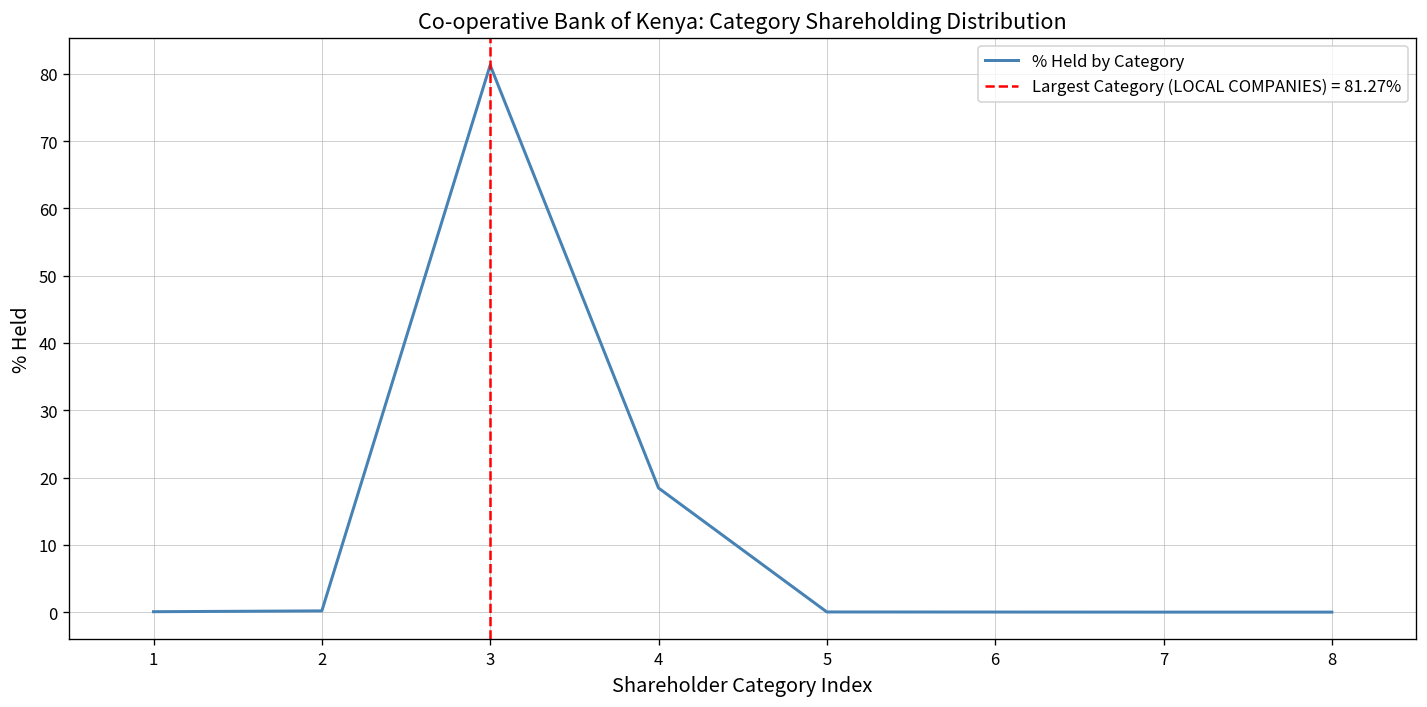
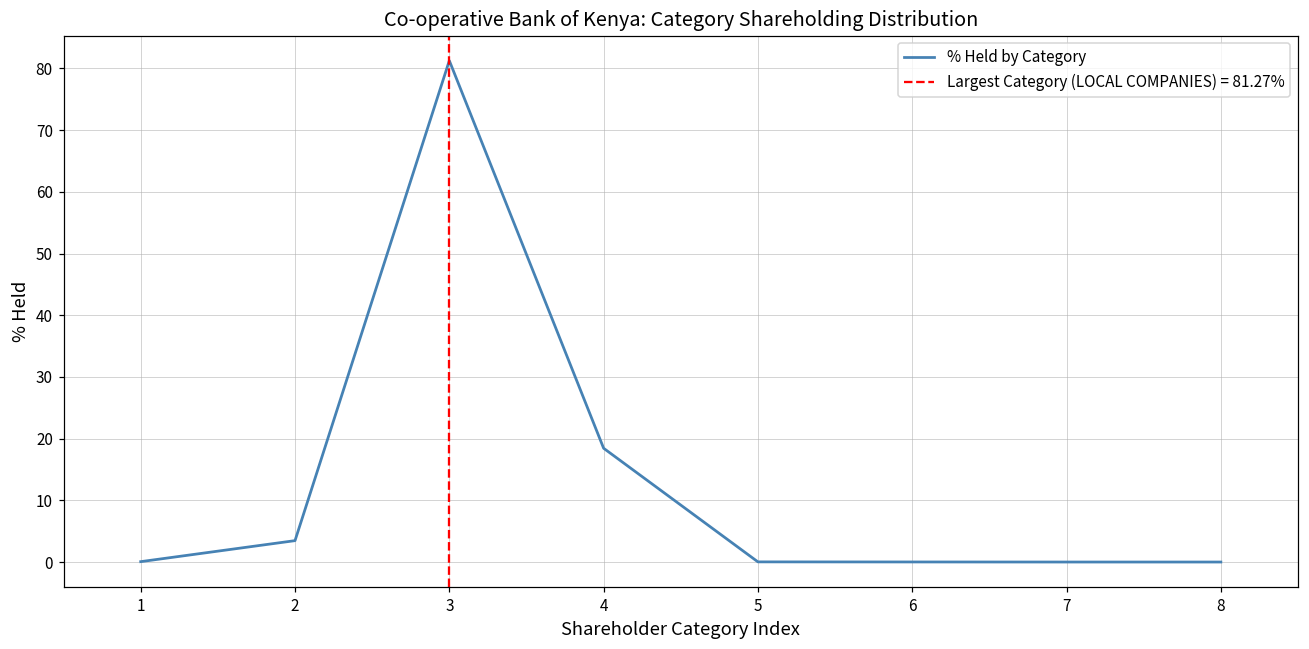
2: 0 -> 3
